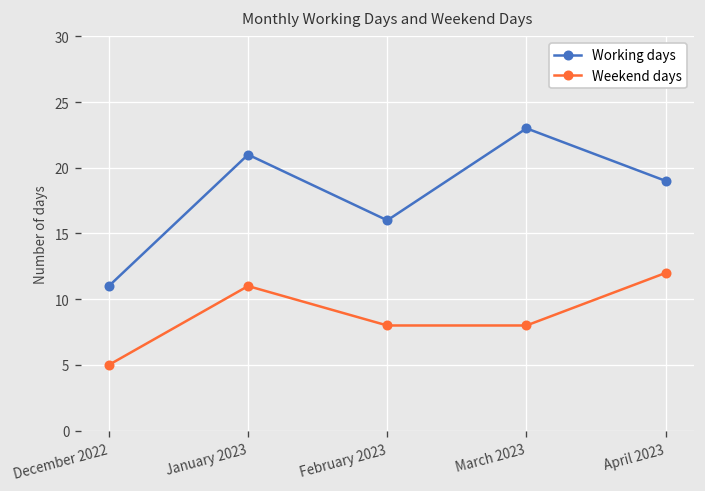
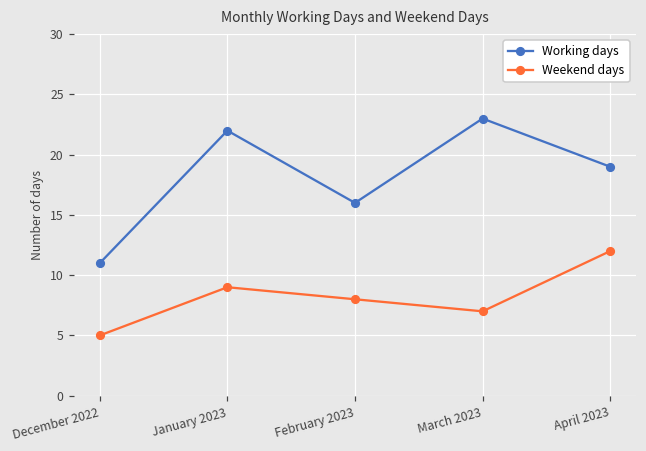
Working days, January 2023: 21 -> 22
Weekend days, January 2023: 11 -> 9
Weekend days, March 2023: 8 -> 7
